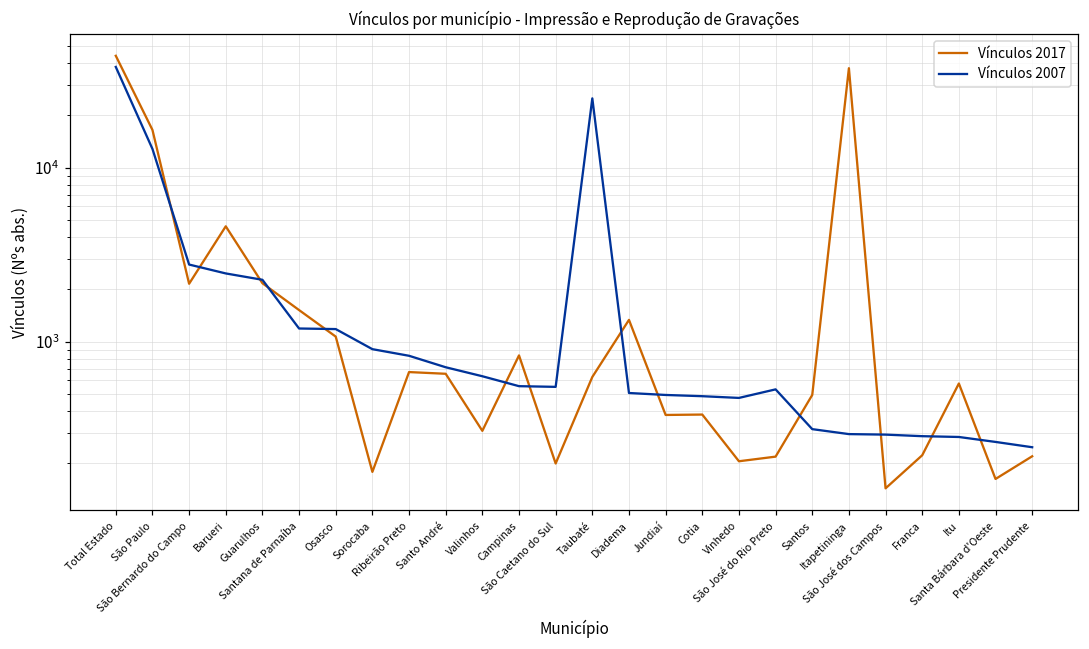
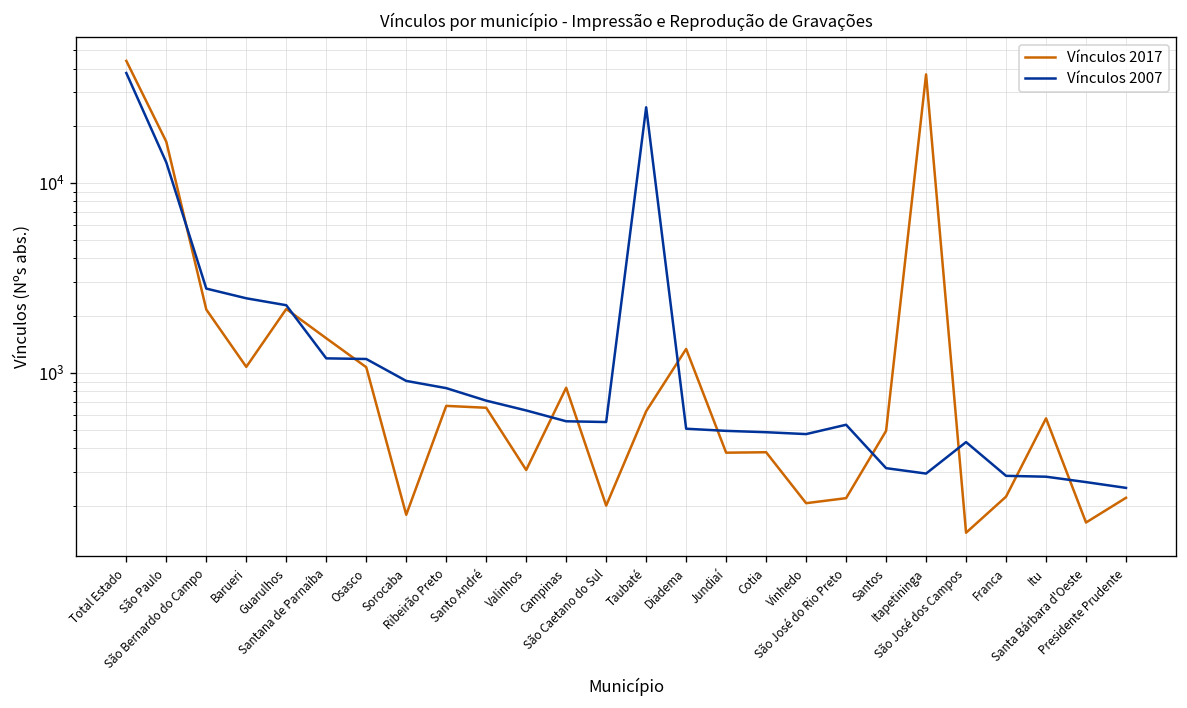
Vínculos 2017, Barueri: 4600 -> 1100
Vínculos 2007, São José dos Campos: 290 -> 430
